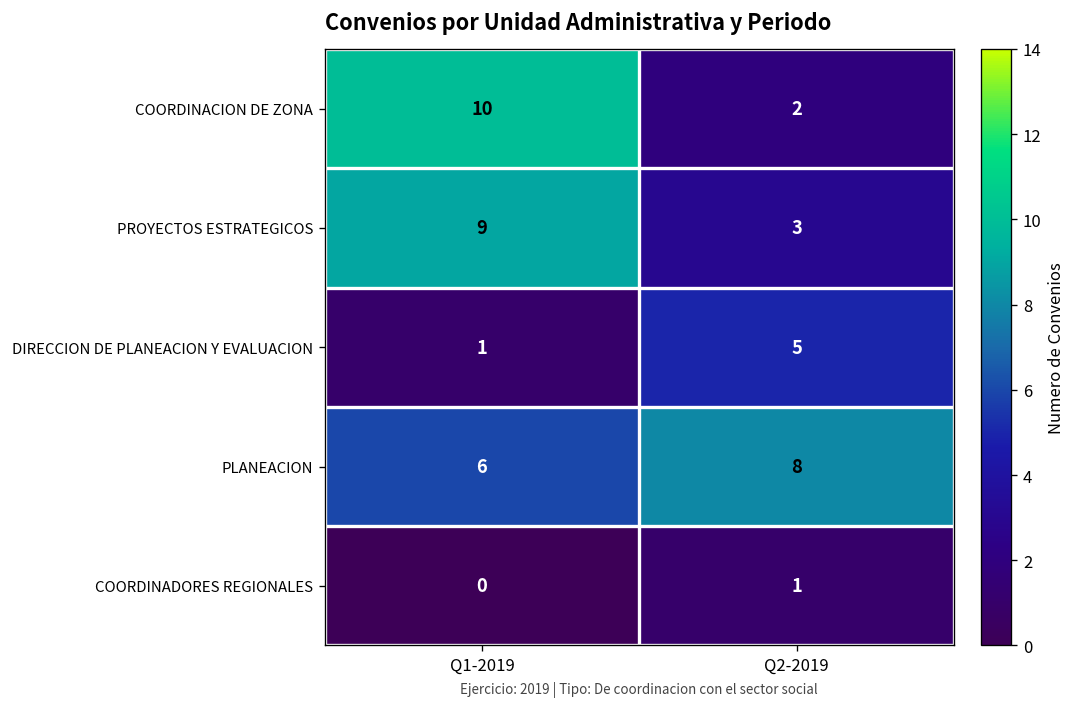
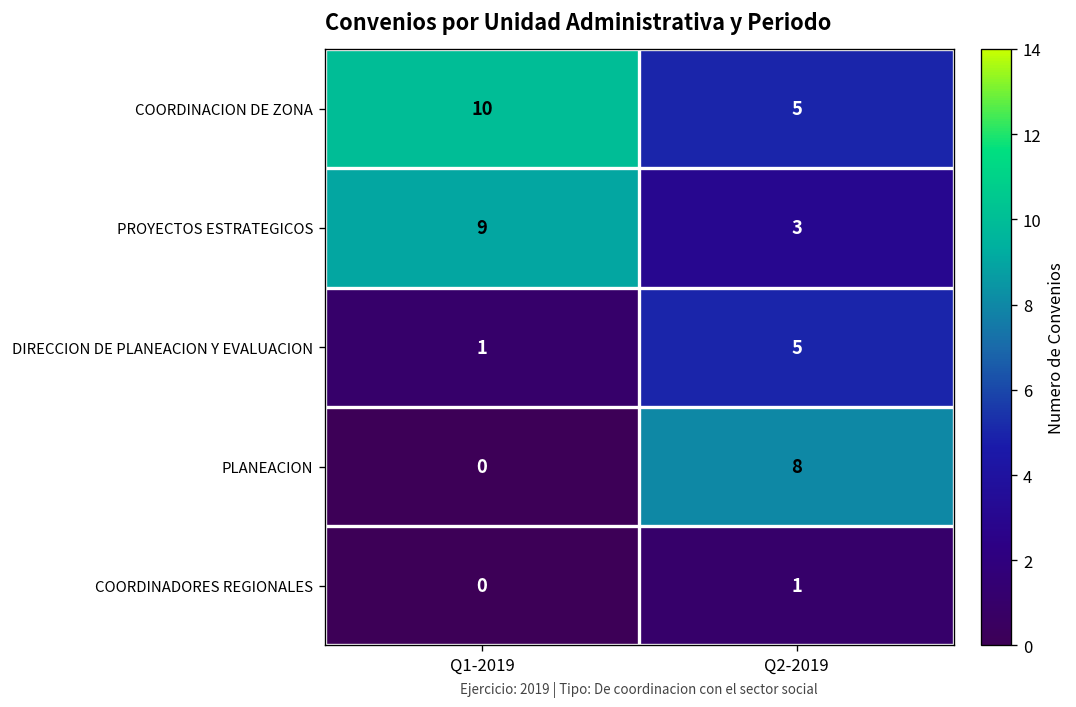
COORDINACION DE ZONA, Q2-2019: 2 -> 5
PLANEACION, Q1-2019: 6 -> 0
